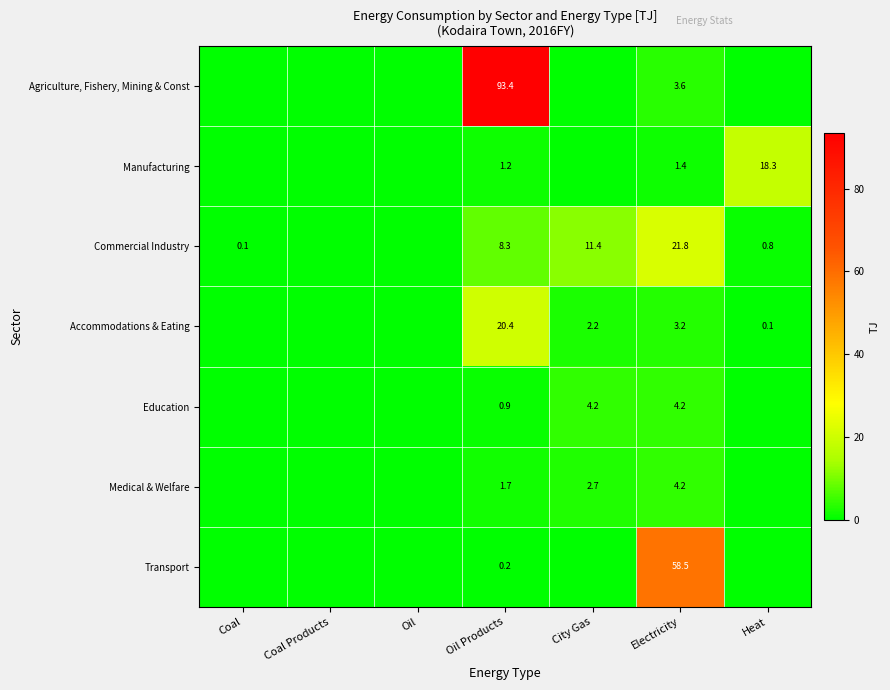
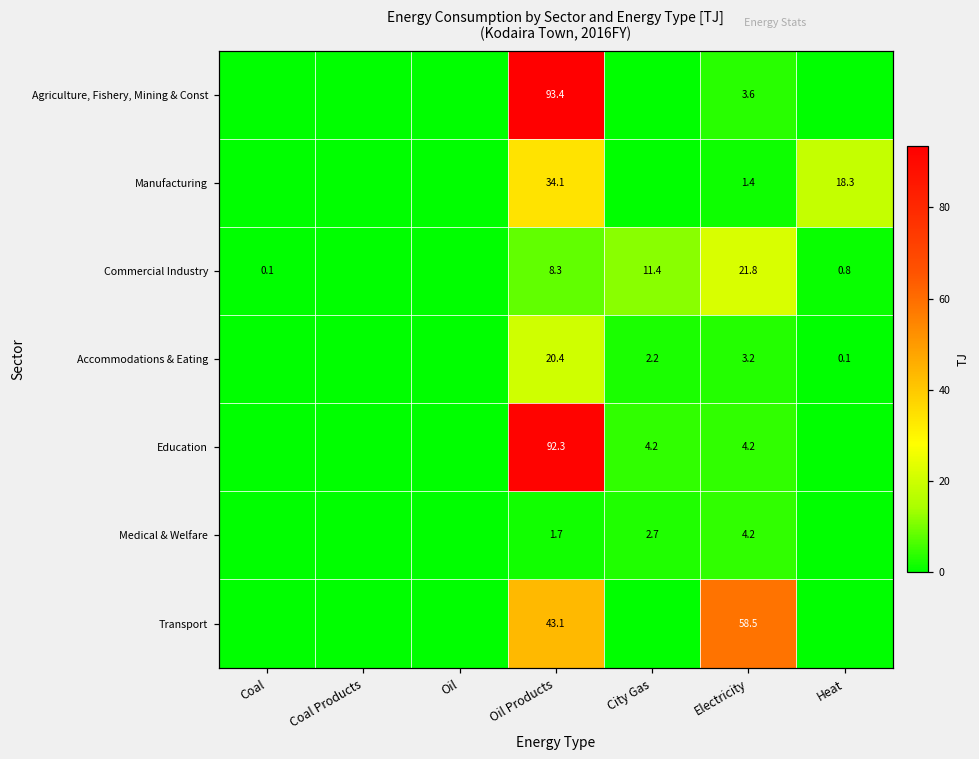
Manufacturing, Oil Products: 1.2 -> 34.1
Education, Oil Products: 0.9 -> 92.3
Transport, Oil Products: 0.2 -> 43.1
